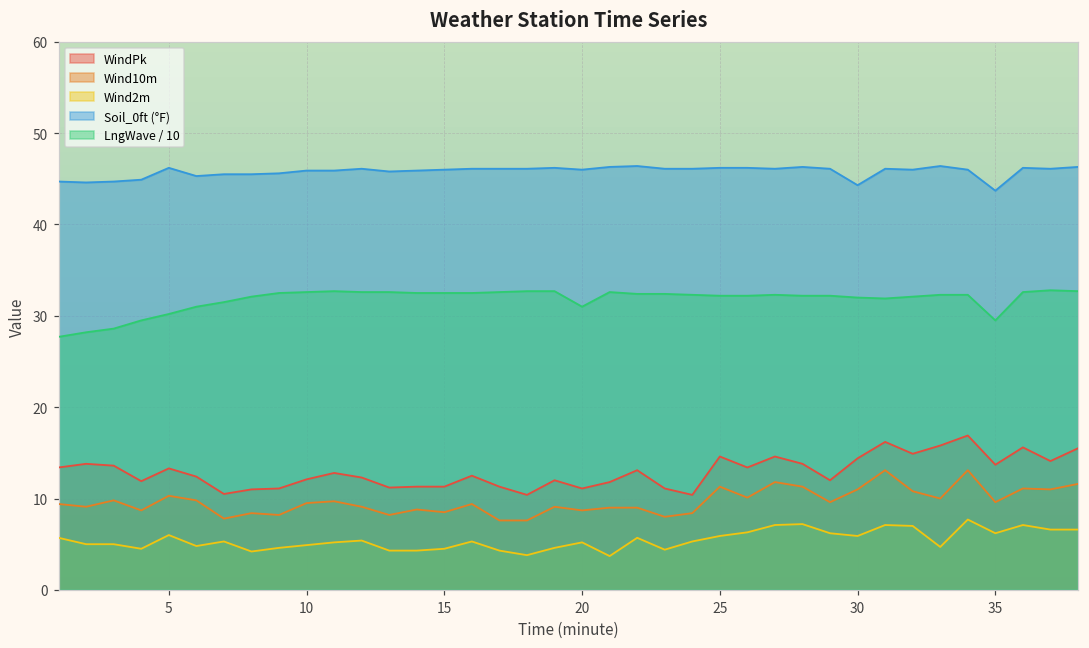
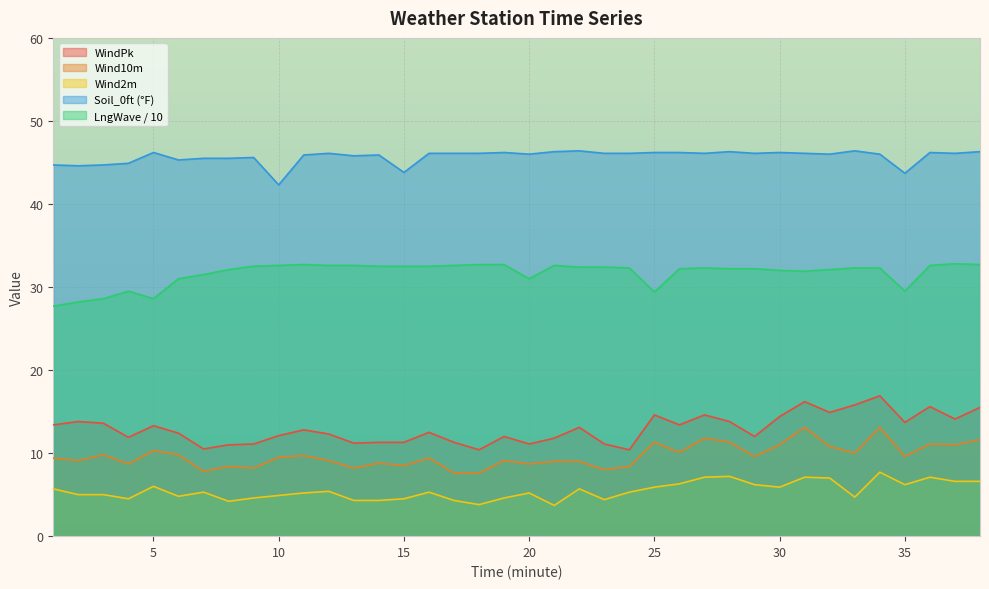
LngWave / 10, 5: 30 -> 29
Soil_0ft (°F), 10: 46 -> 42
Soil_0ft (°F), 15: 46 -> 44
LngWave / 10, 25: 32 -> 29
Soil_0ft (°F), 30: 44 -> 46
